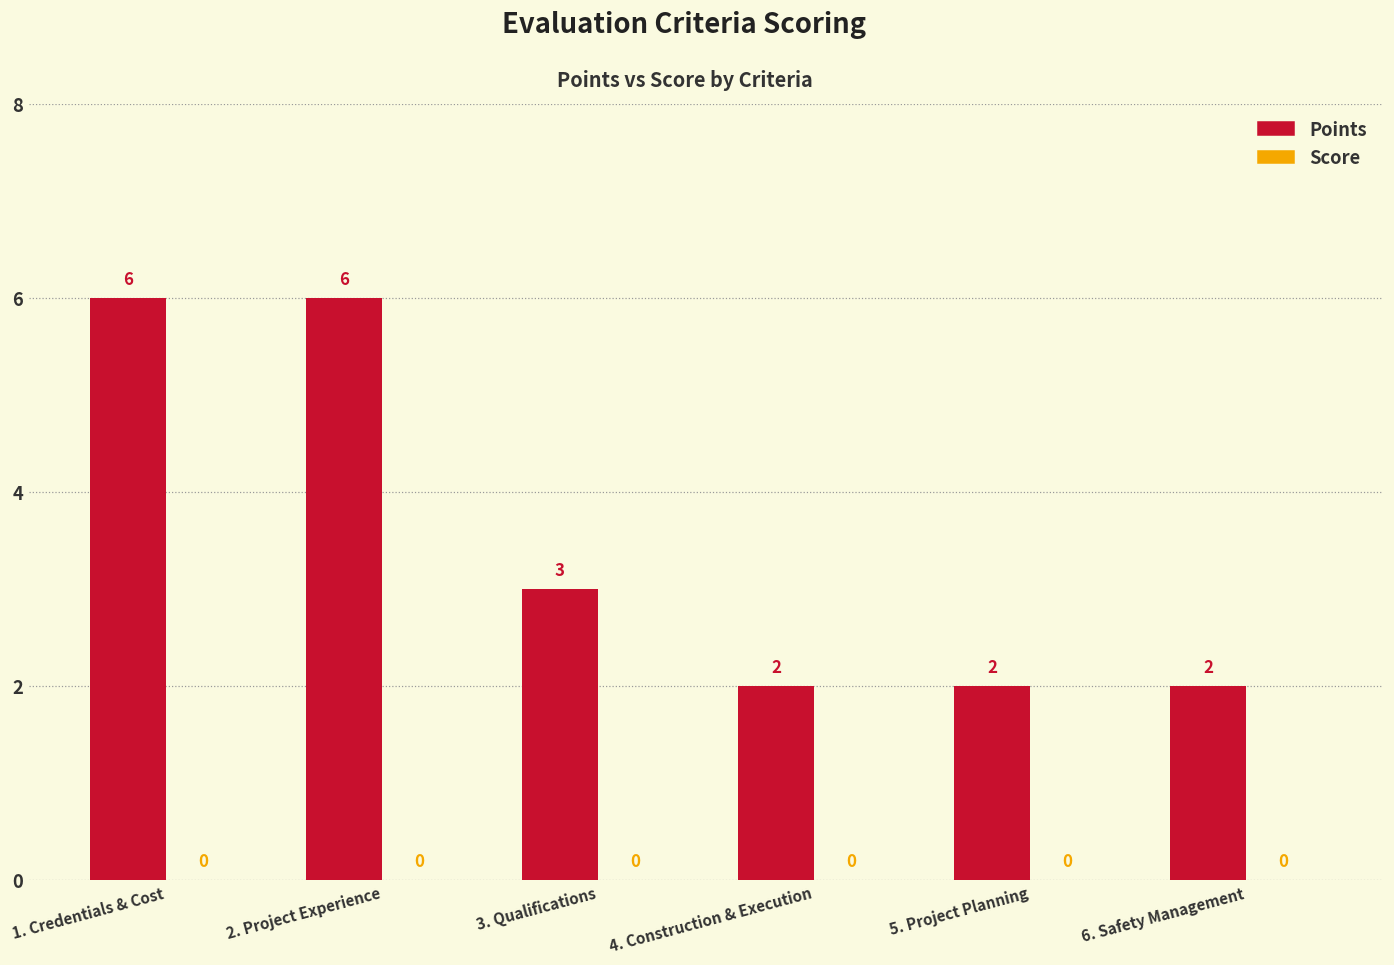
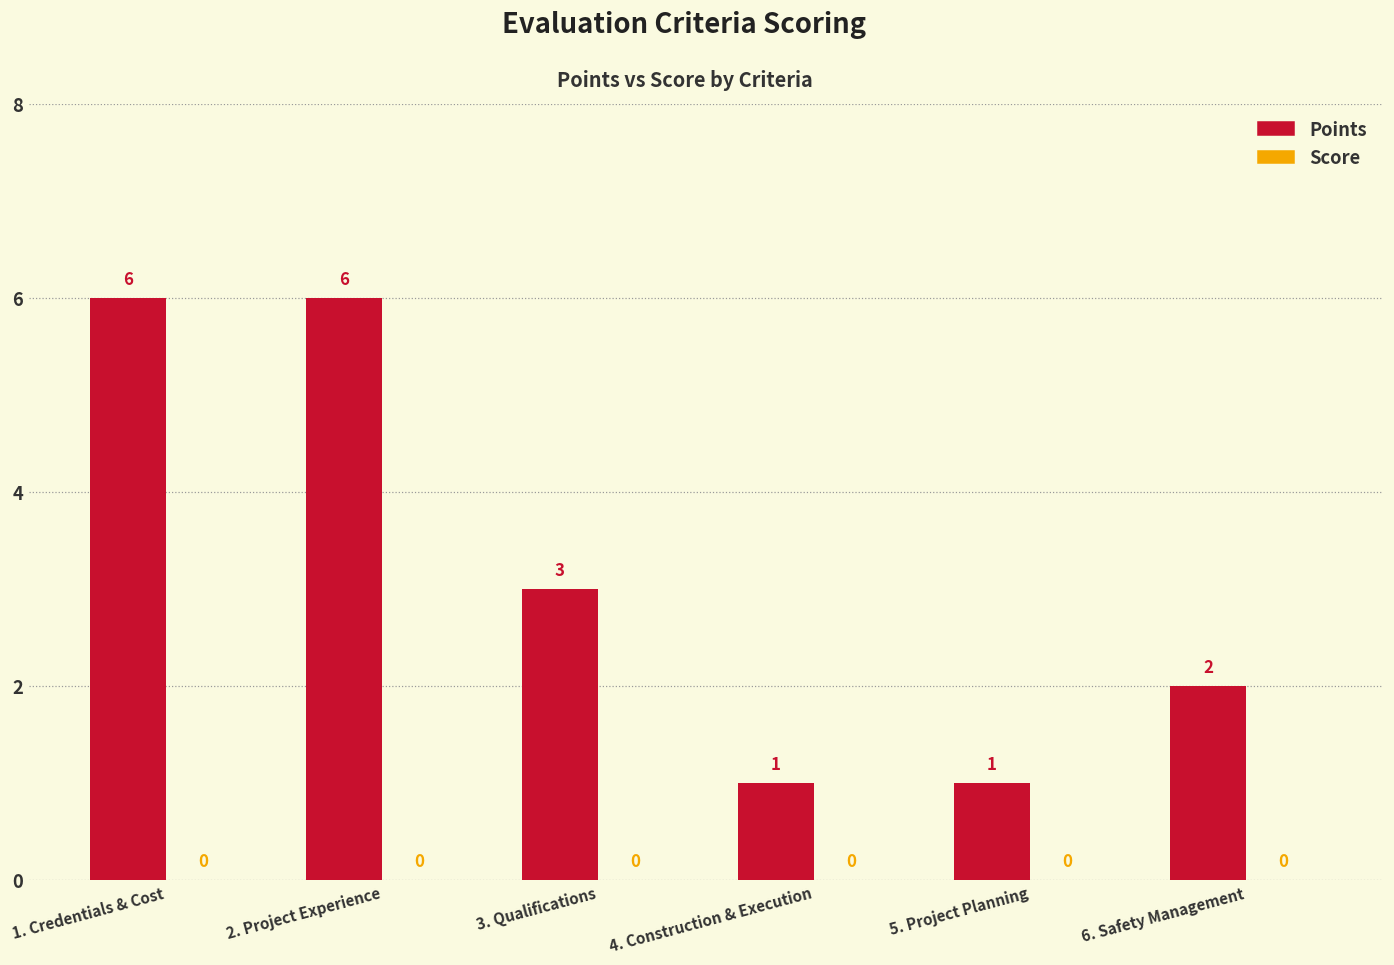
Points, 4. Construction & Execution: 2 -> 1
Points, 5. Project Planning: 2 -> 1
